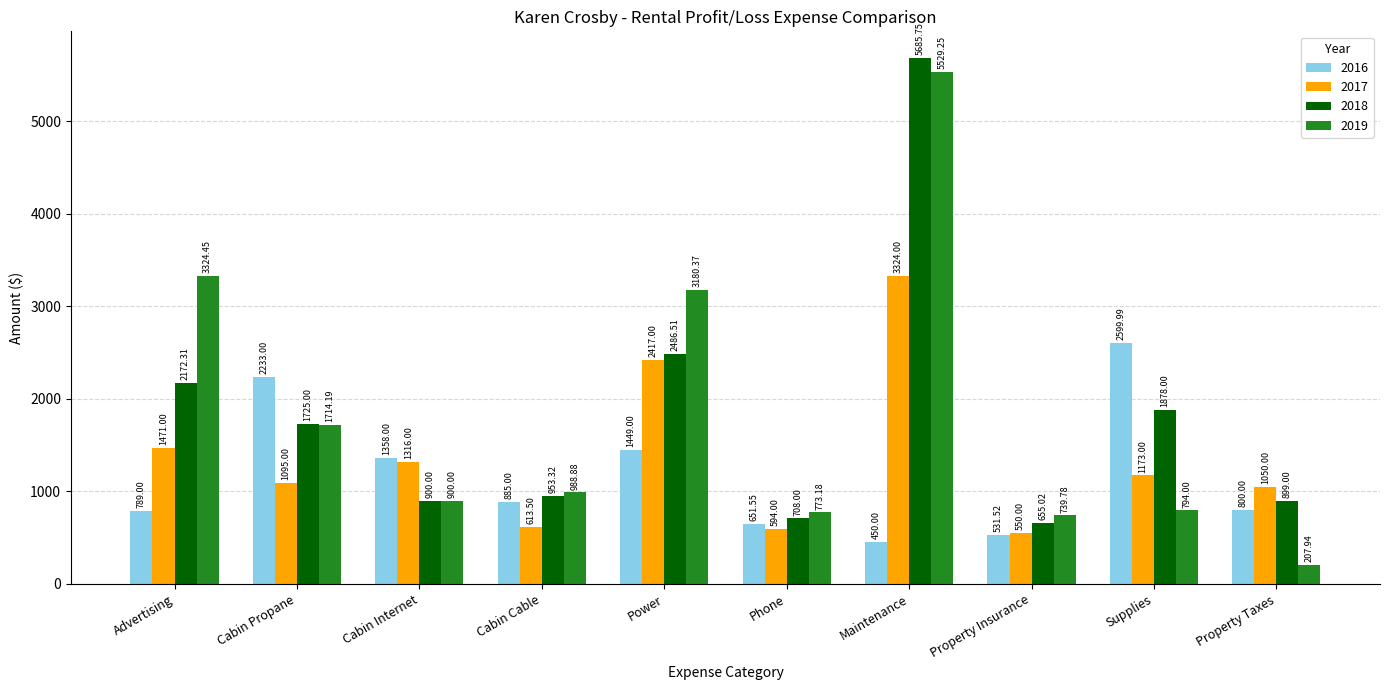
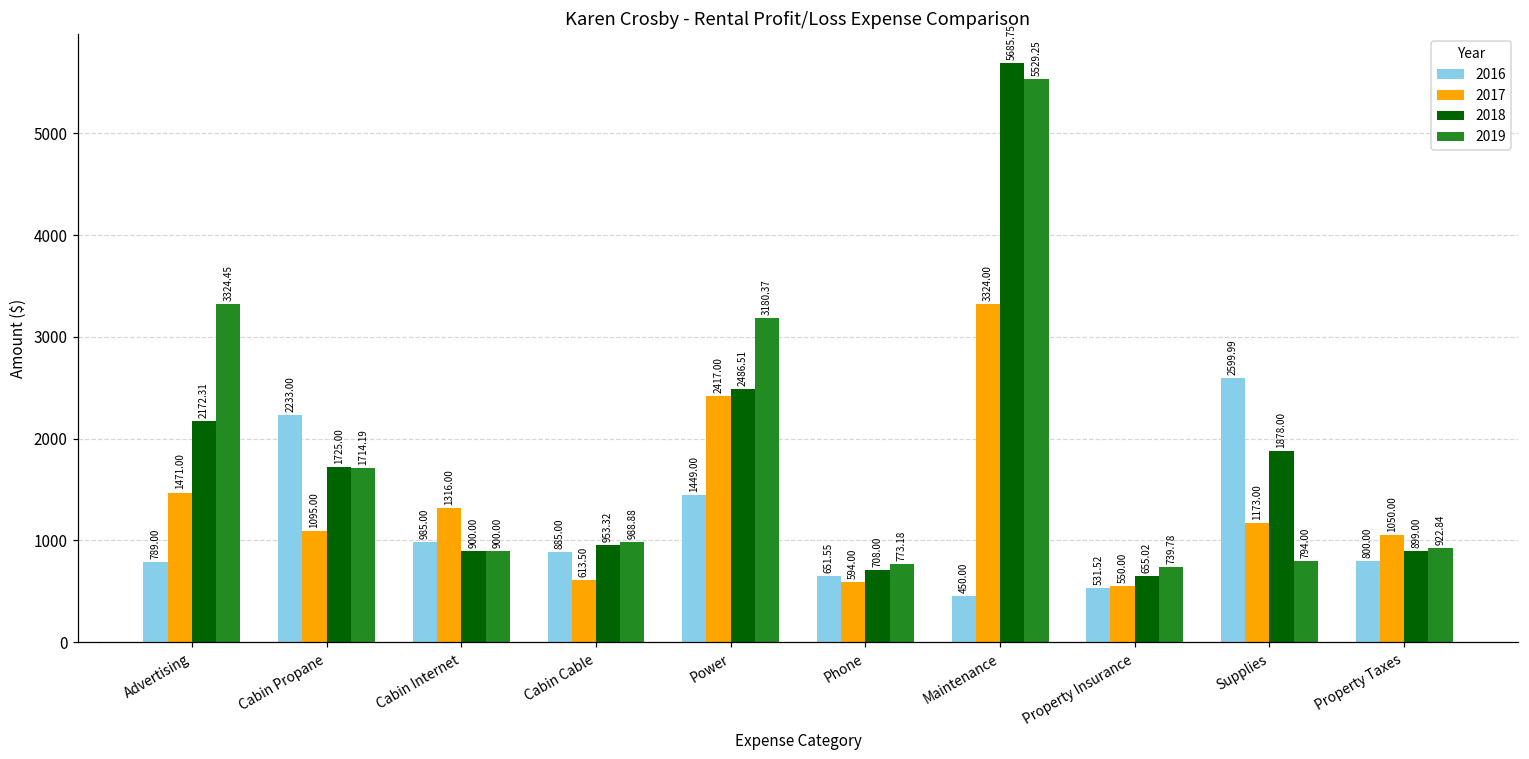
2016, Cabin Internet: 1358.00 -> 985.00
2019, Property Taxes: 207.94 -> 922.84
